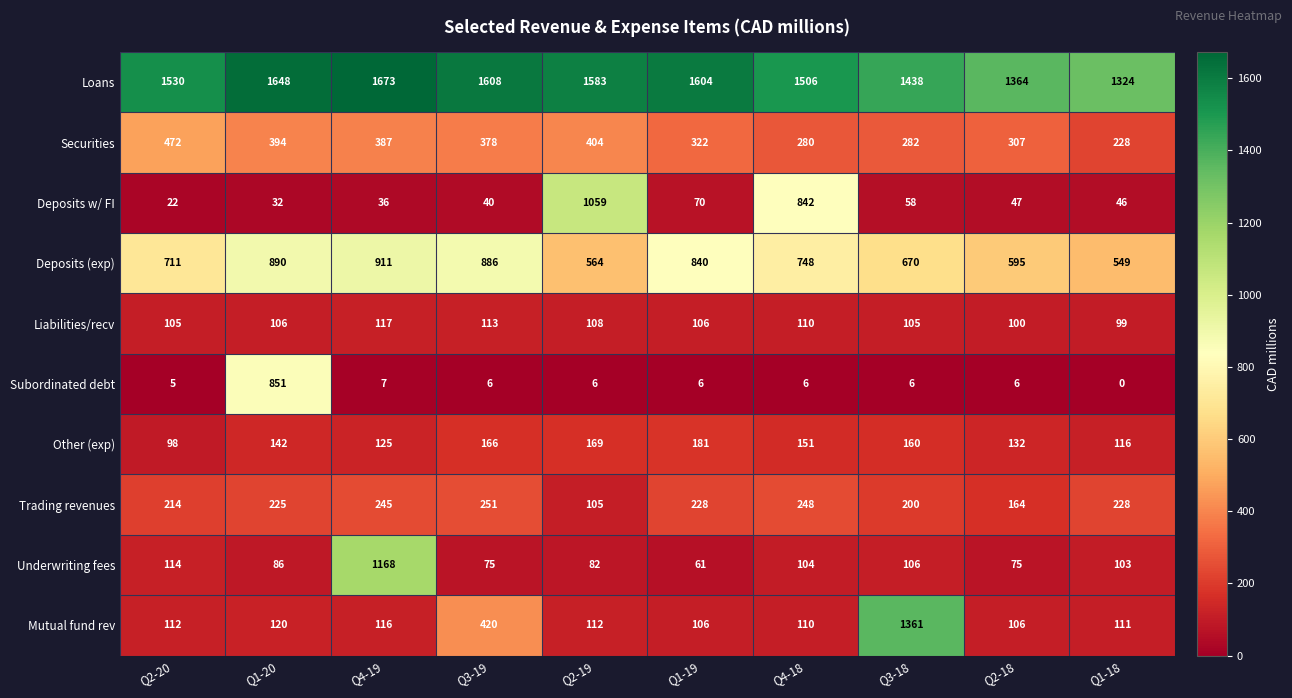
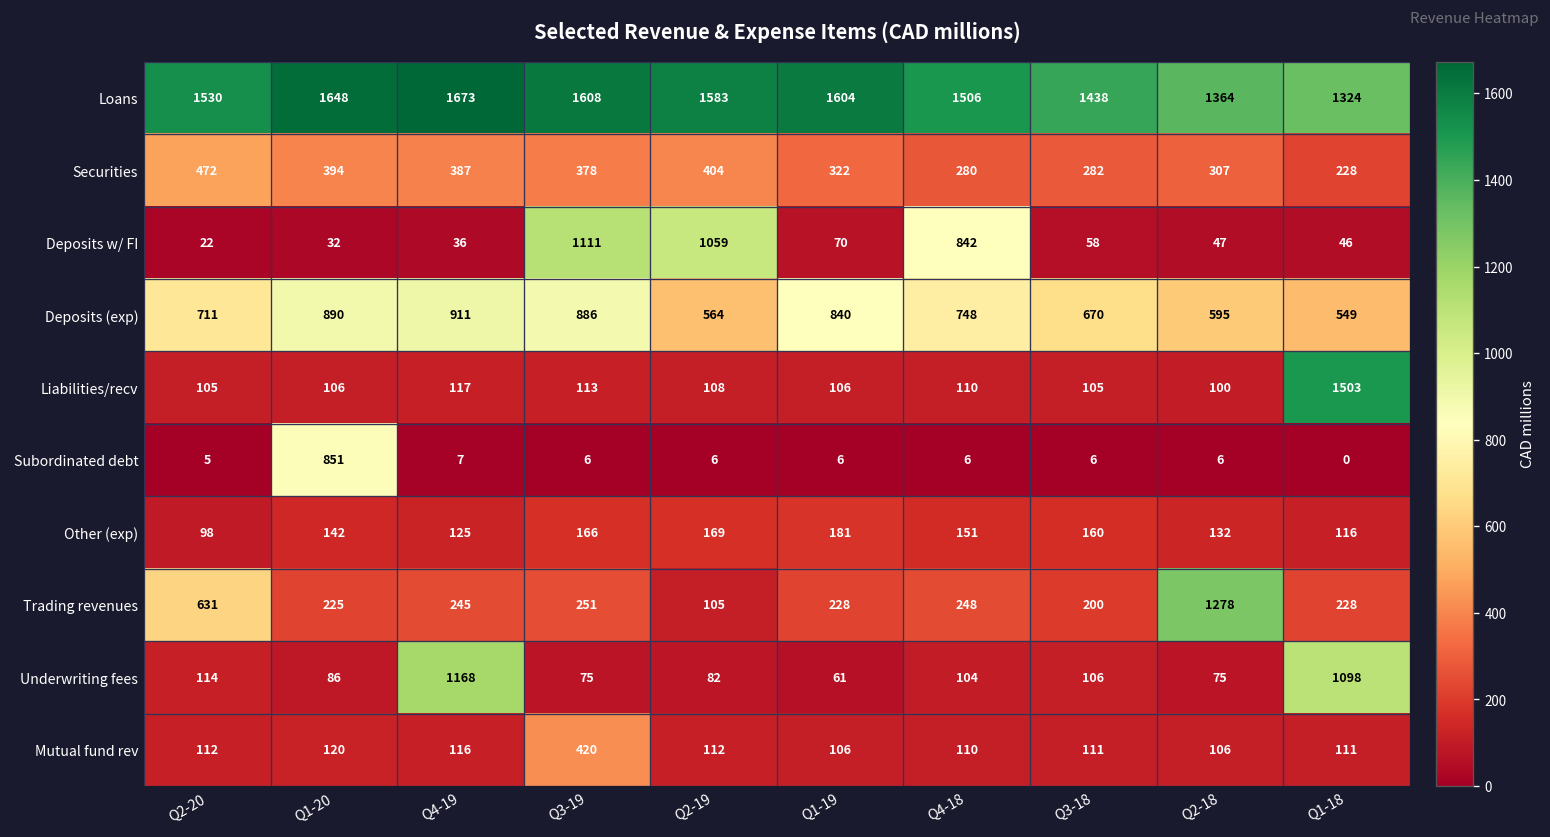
Deposits w/ FI, Q3-19: 40 -> 1111
Liabilities/recv, Q1-18: 99 -> 1503
Trading revenues, Q2-20: 214 -> 631
Trading revenues, Q2-18: 164 -> 1278
Underwriting fees, Q1-18: 103 -> 1098
Mutual fund rev, Q3-18: 1361 -> 111
